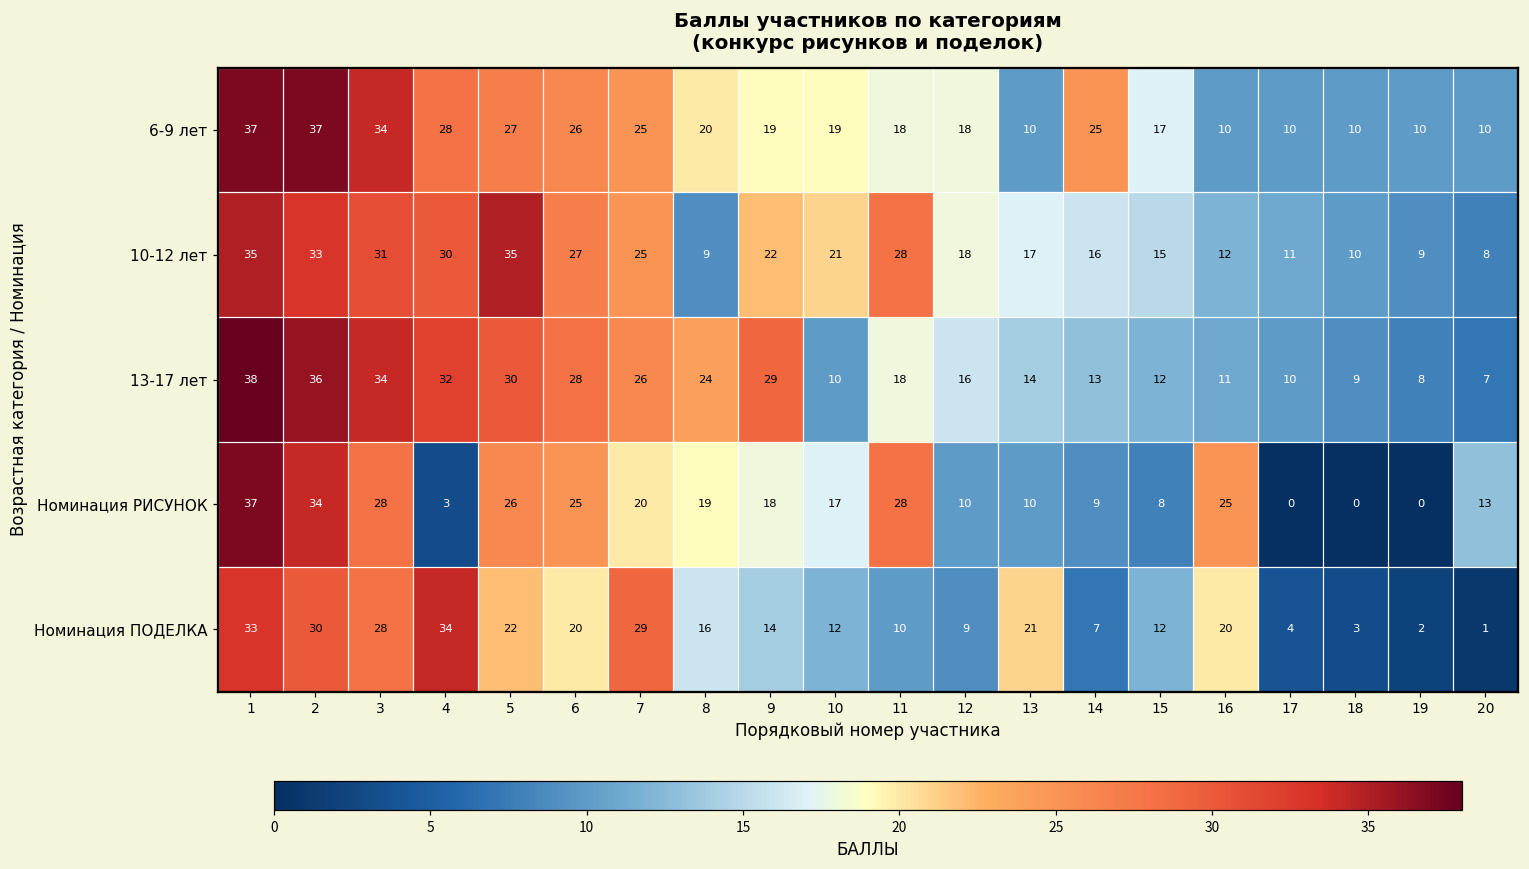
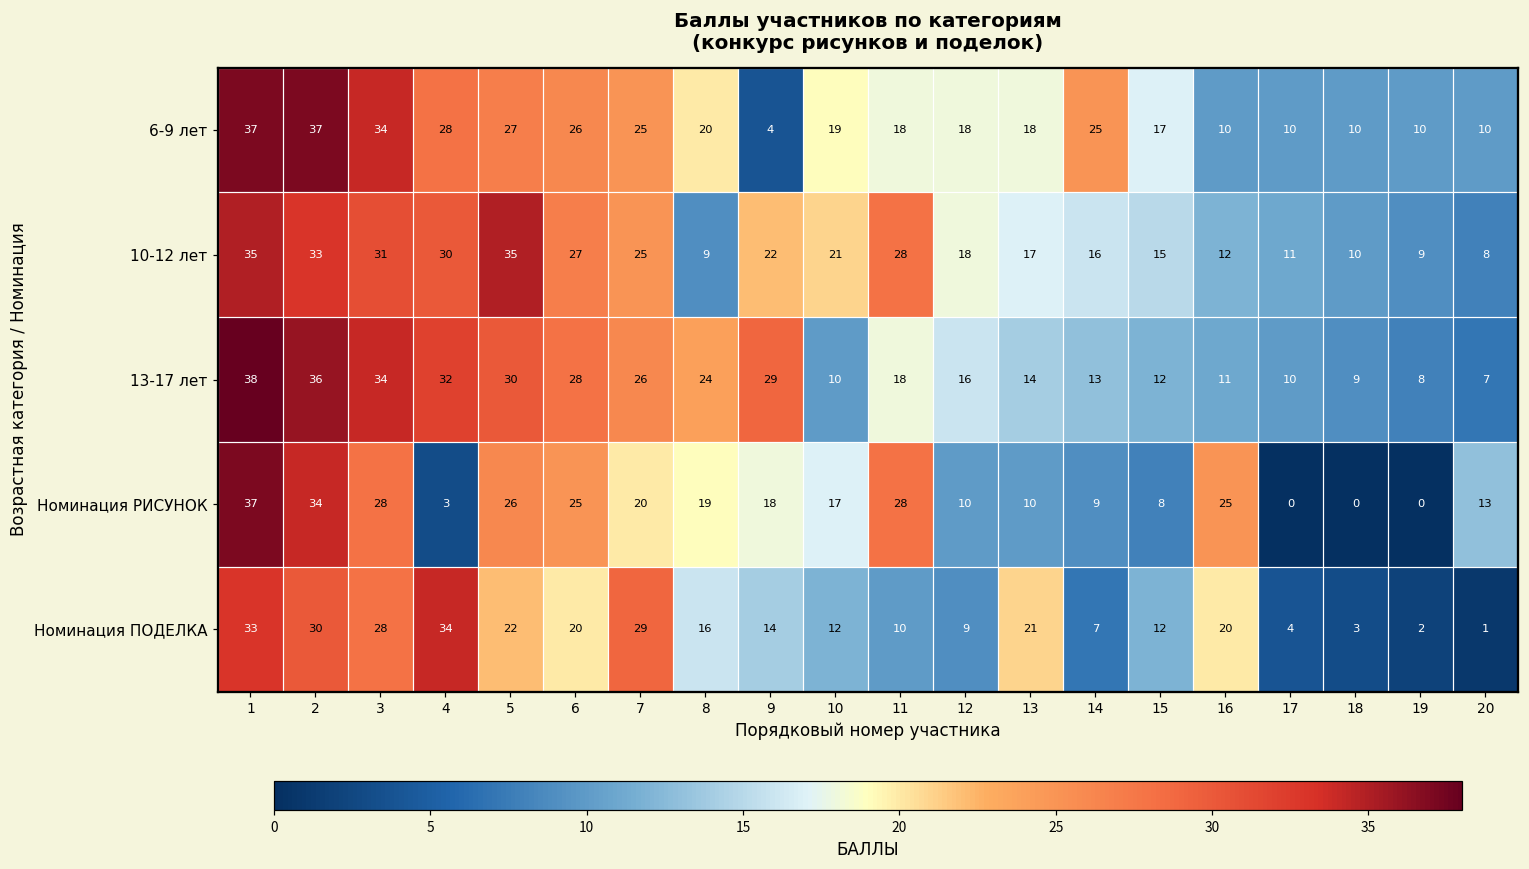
6-9 лет, 9: 19 -> 4
6-9 лет, 13: 10 -> 18
